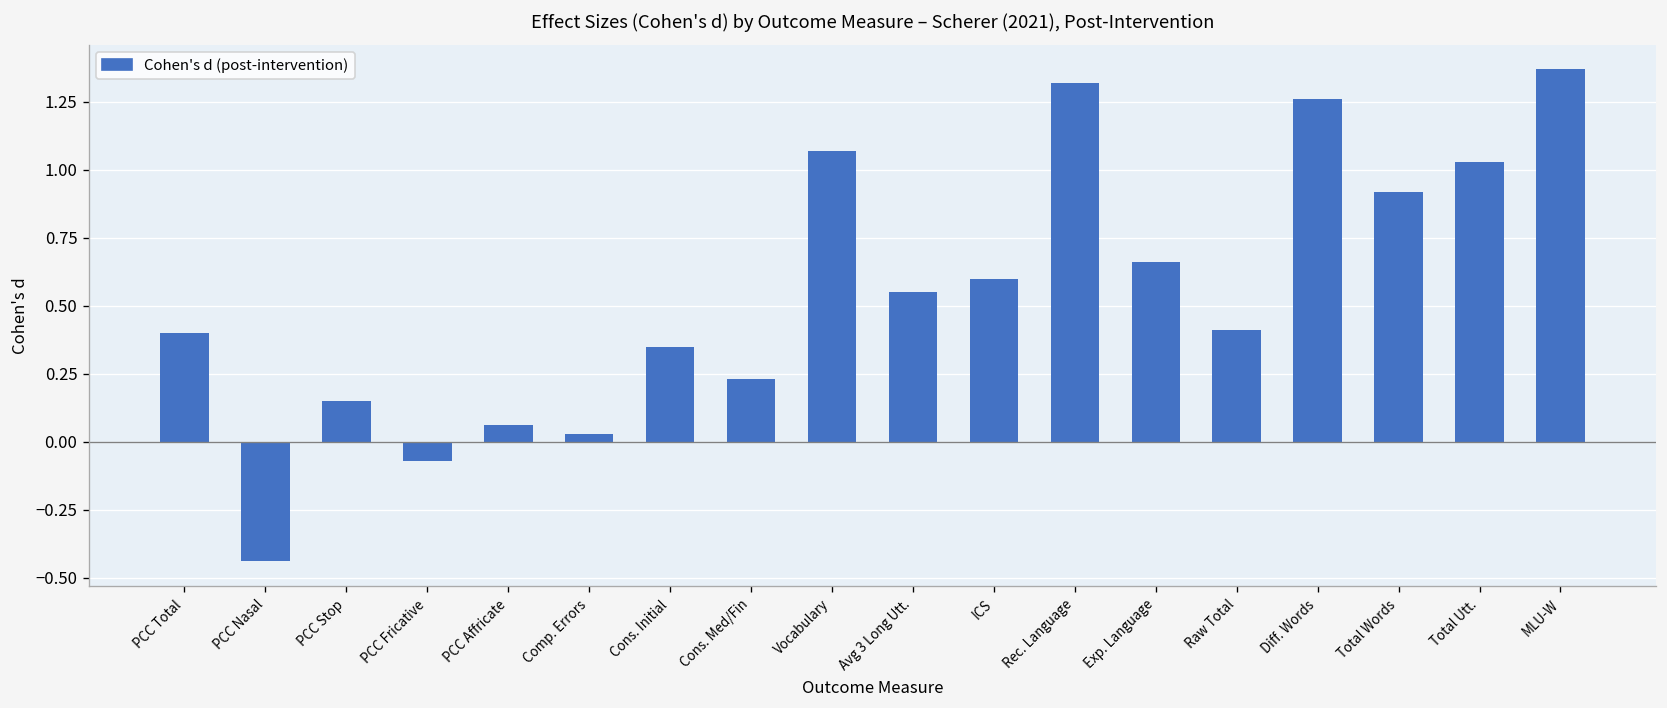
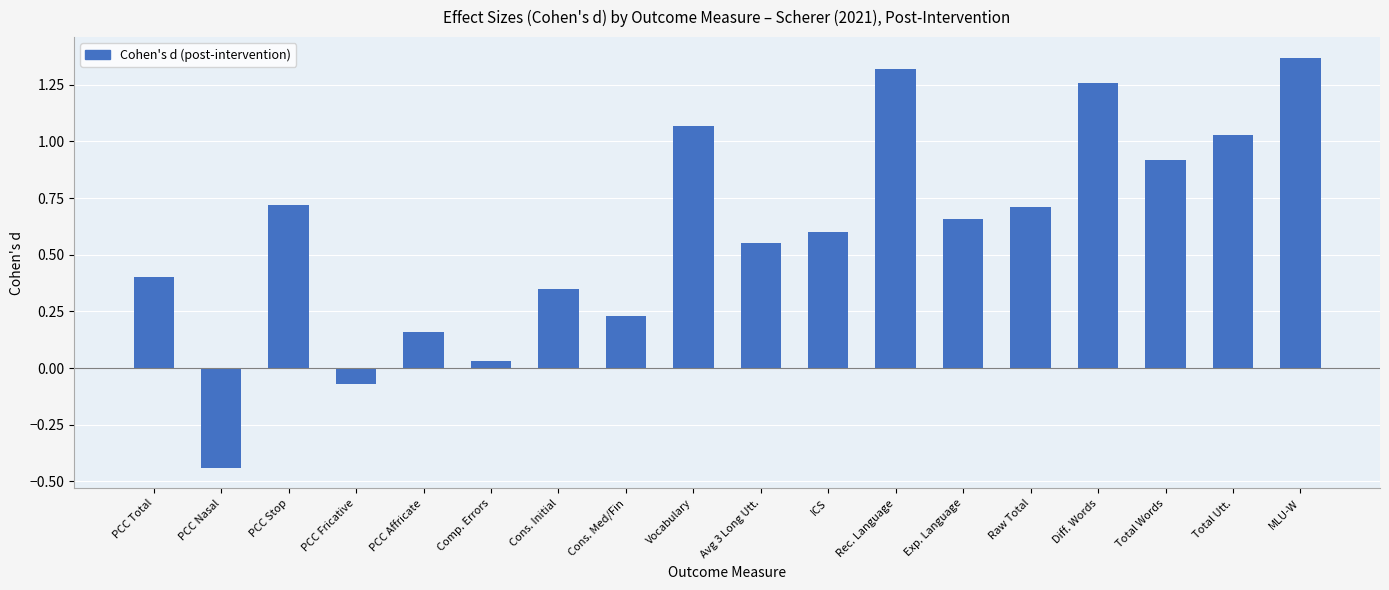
PCC Stop: 0.15 -> 0.72
PCC Affricate: 0.06 -> 0.16
Raw Total: 0.41 -> 0.71
